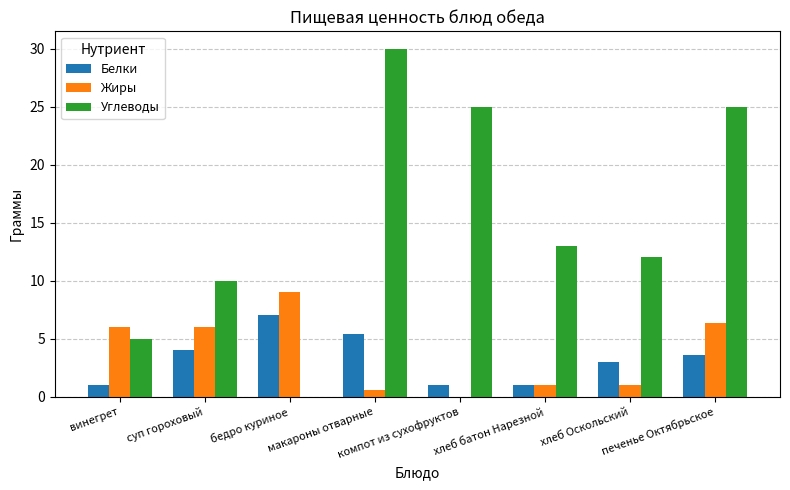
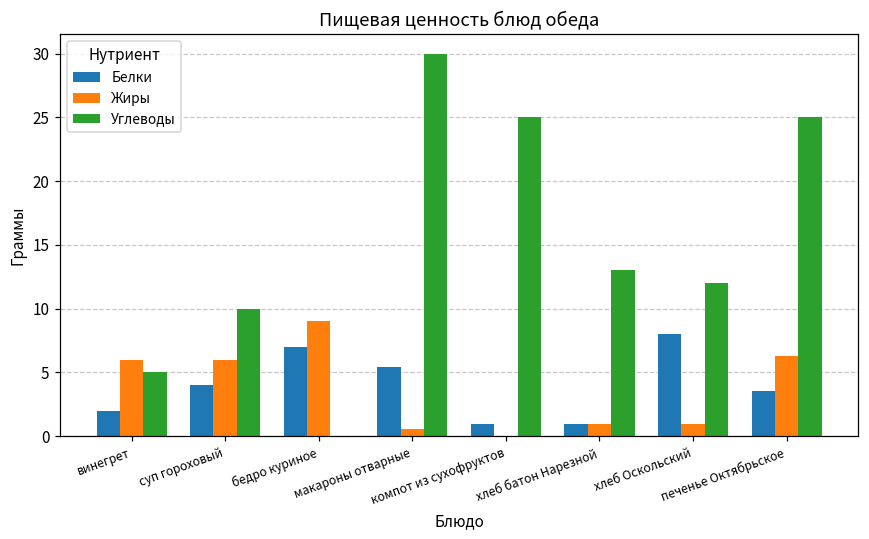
Белки, винегрет: 1 -> 2
Белки, хлеб Оскольский: 3 -> 8
